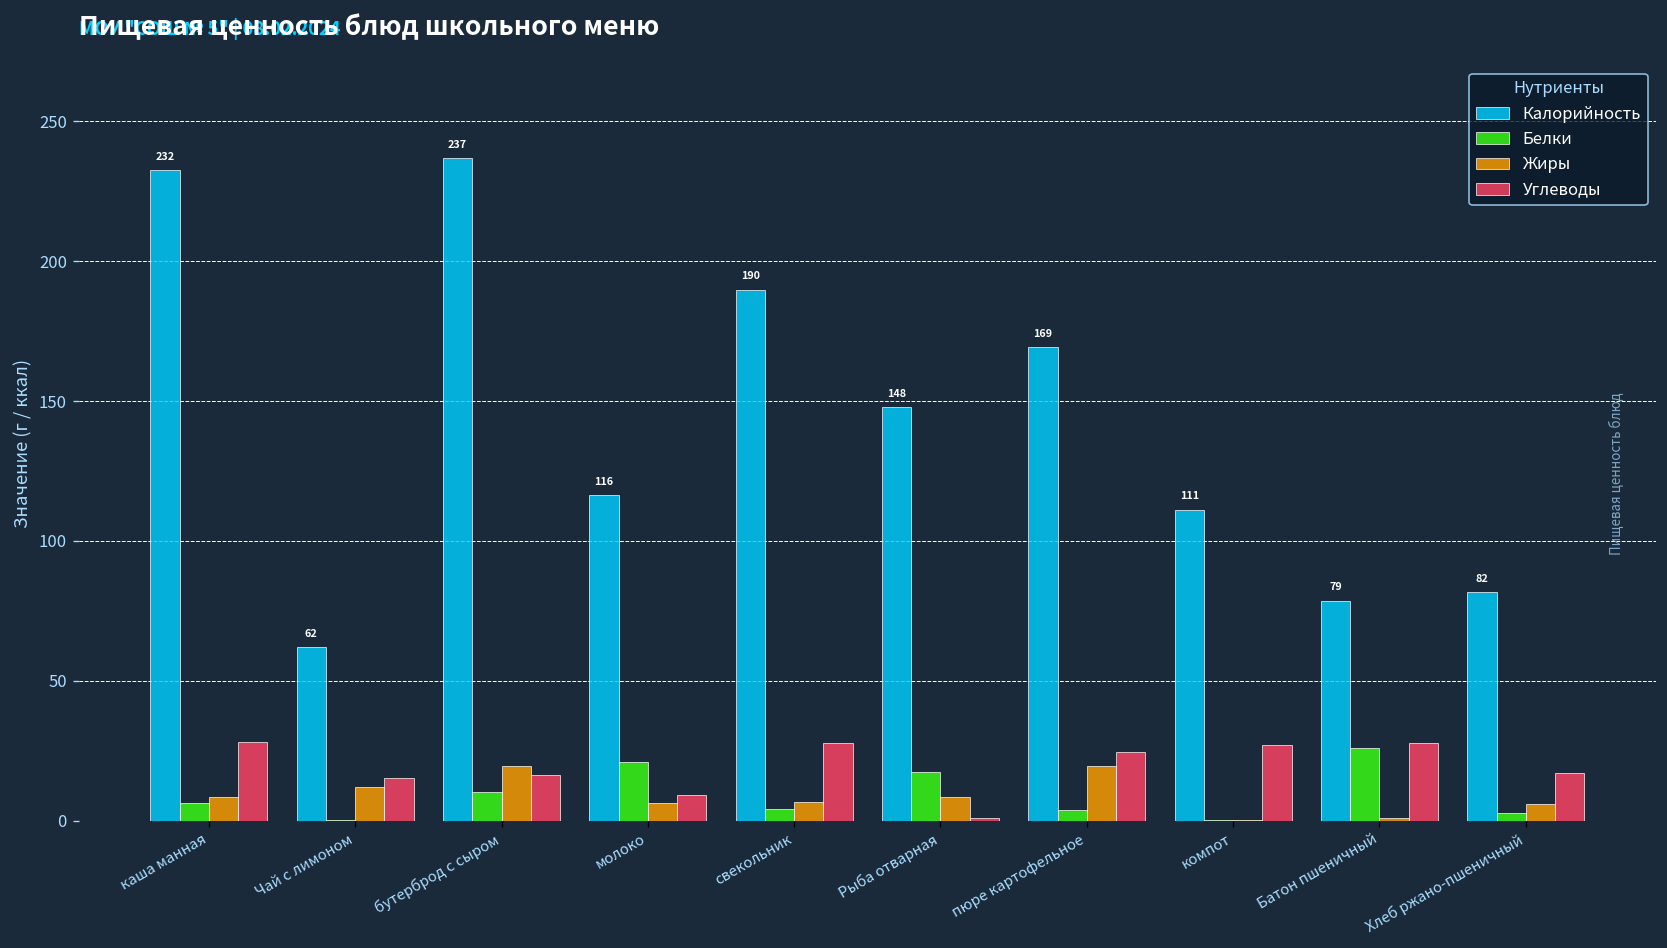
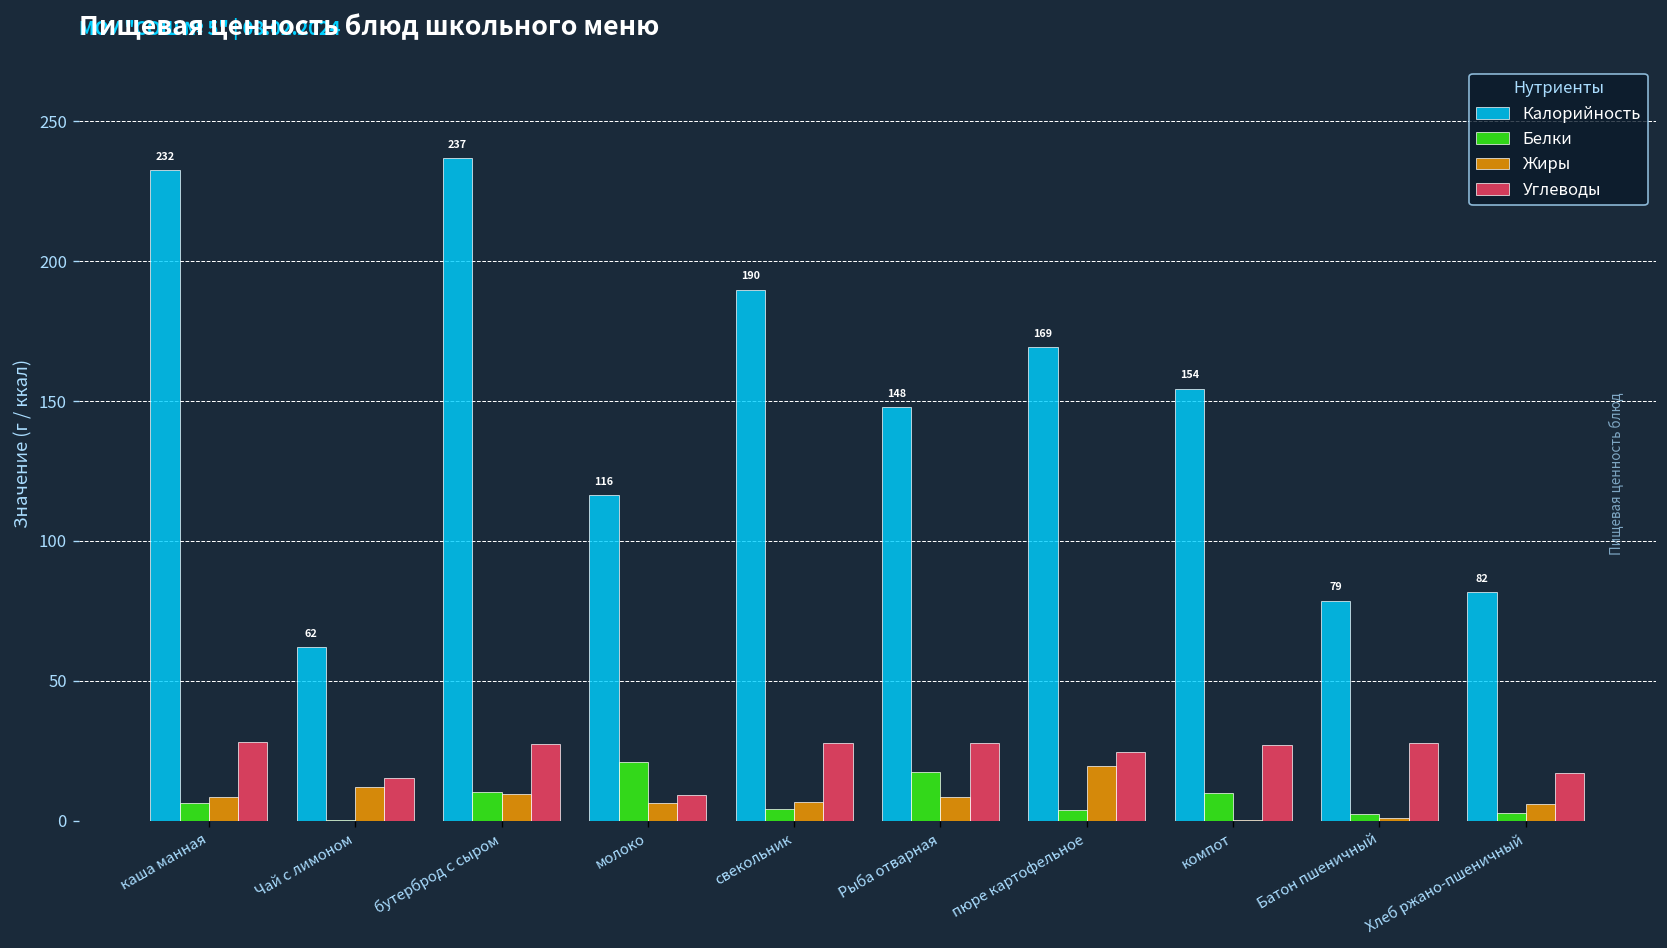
Жиры, бутерброд с сыром: 20 -> 9
Углеводы, бутерброд с сыром: 16 -> 27
Углеводы, Рыба отварная: 1 -> 28
Калорийность, компот: 111 -> 154
Белки, компот: 0 -> 10
Белки, Батон пшеничный: 26 -> 2
